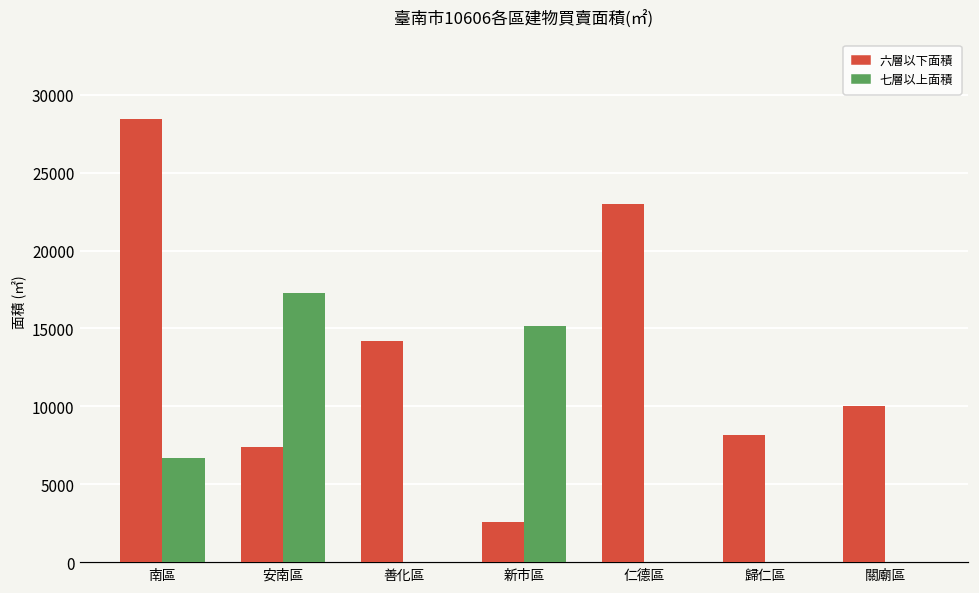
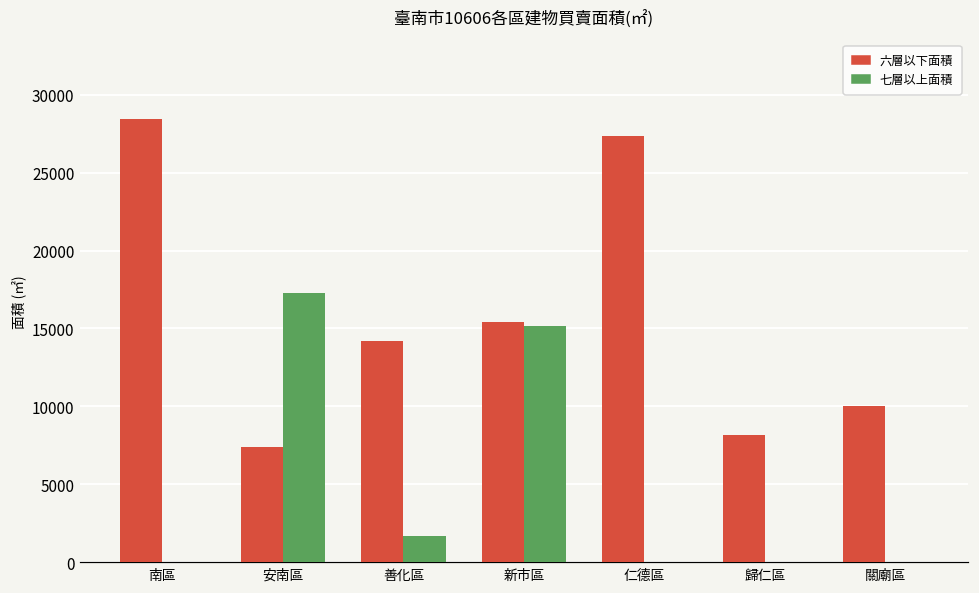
七層以上面積, 南區: 6700 -> 0
七層以上面積, 善化區: 0 -> 1700
六層以下面積, 新市區: 2600 -> 15400
六層以下面積, 仁德區: 23000 -> 27300
